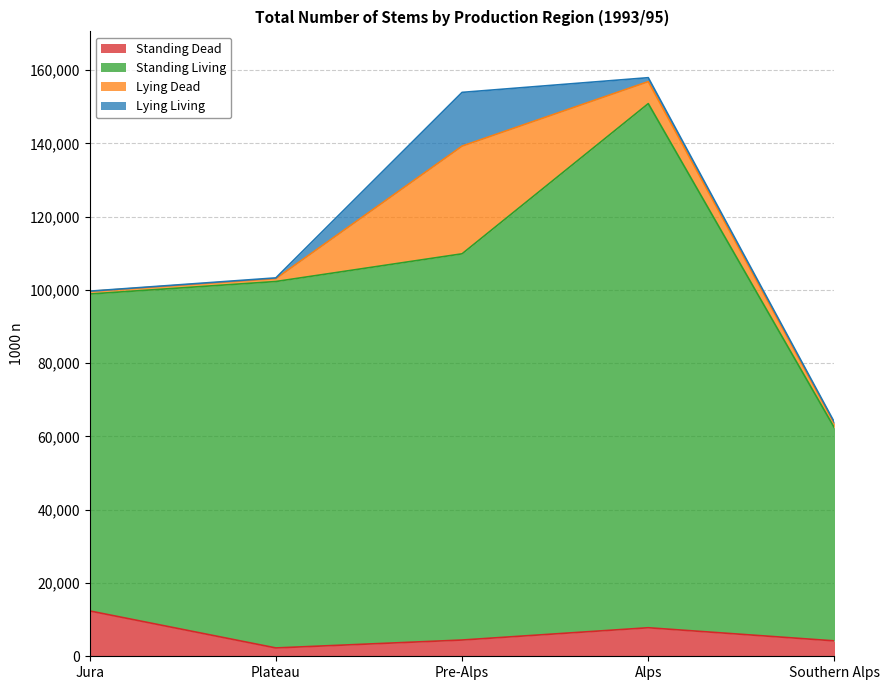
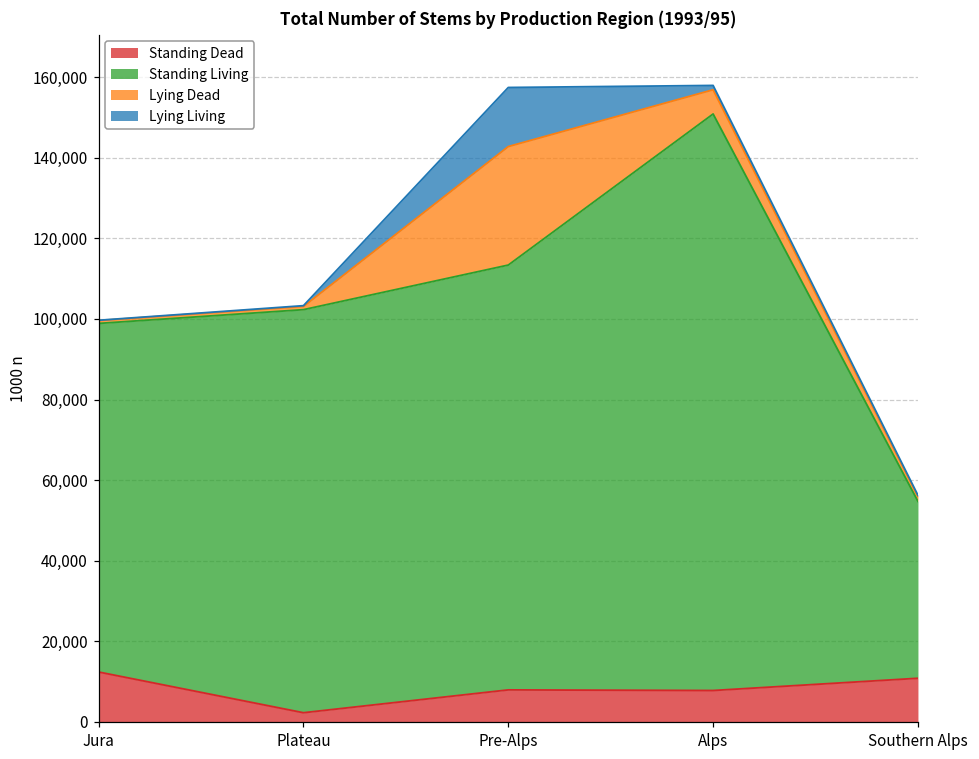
Standing Dead, Pre-Alps: 4,000 -> 8,000
Standing Dead, Southern Alps: 4,000 -> 11,000
Standing Living, Southern Alps: 58,000 -> 44,000
